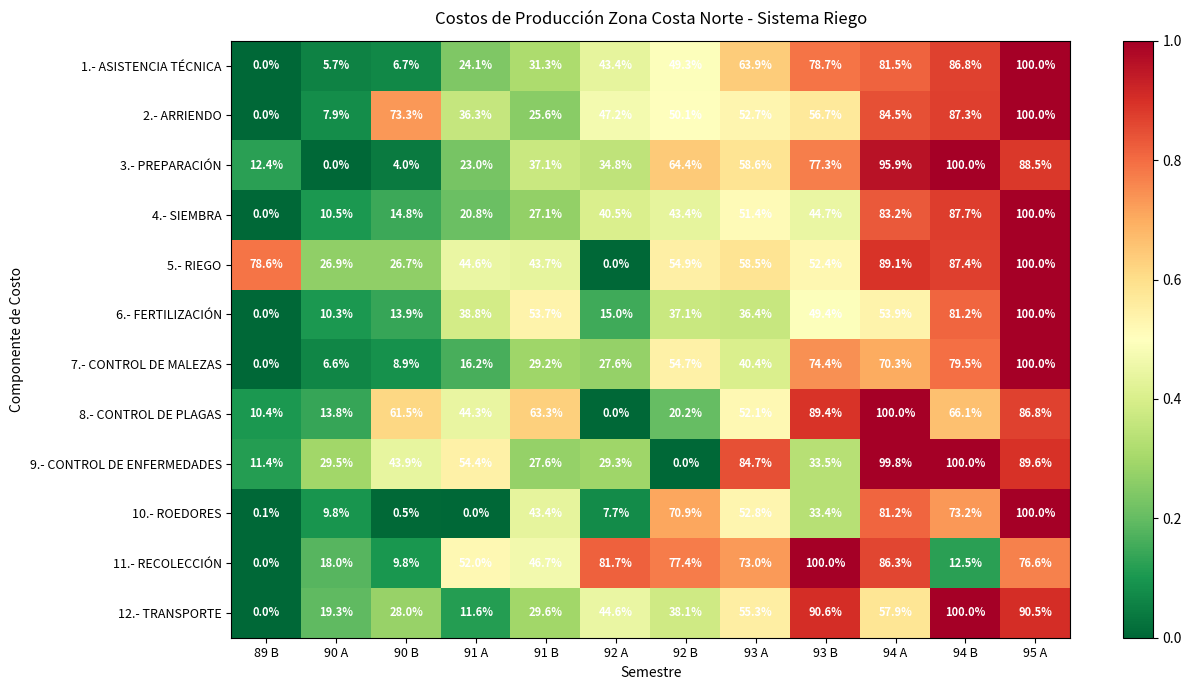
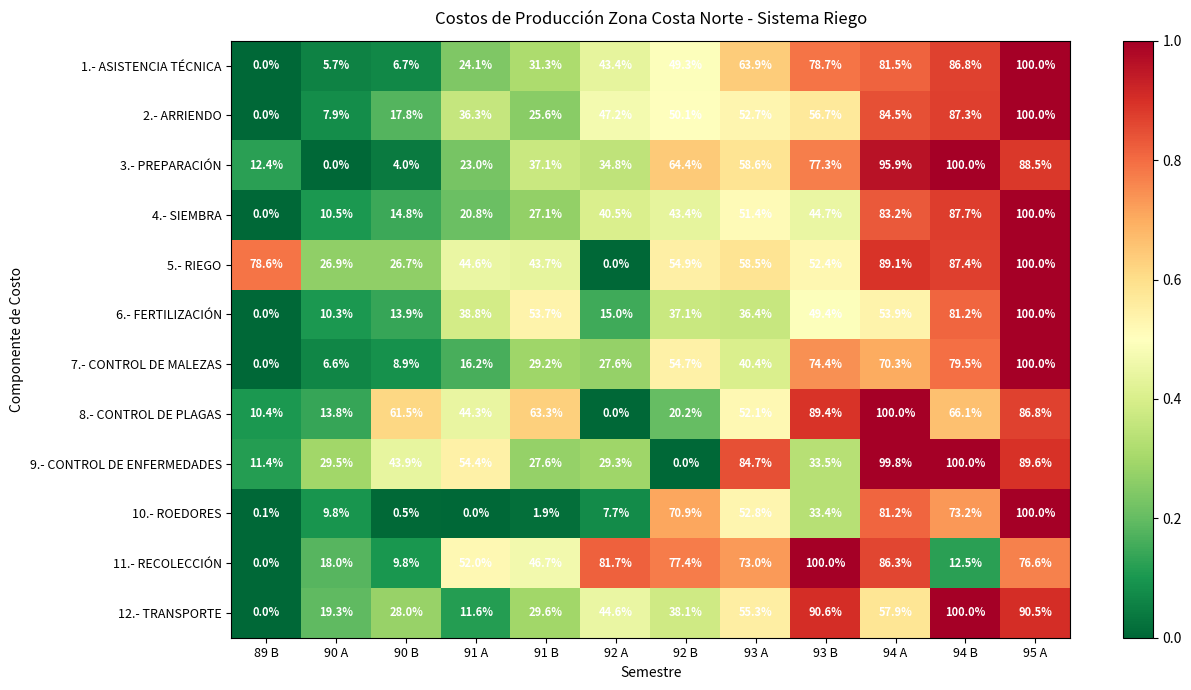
2.- ARRIENDO, 90 B: 73.3% -> 17.8%
10.- ROEDORES, 91 B: 43.4% -> 1.9%
